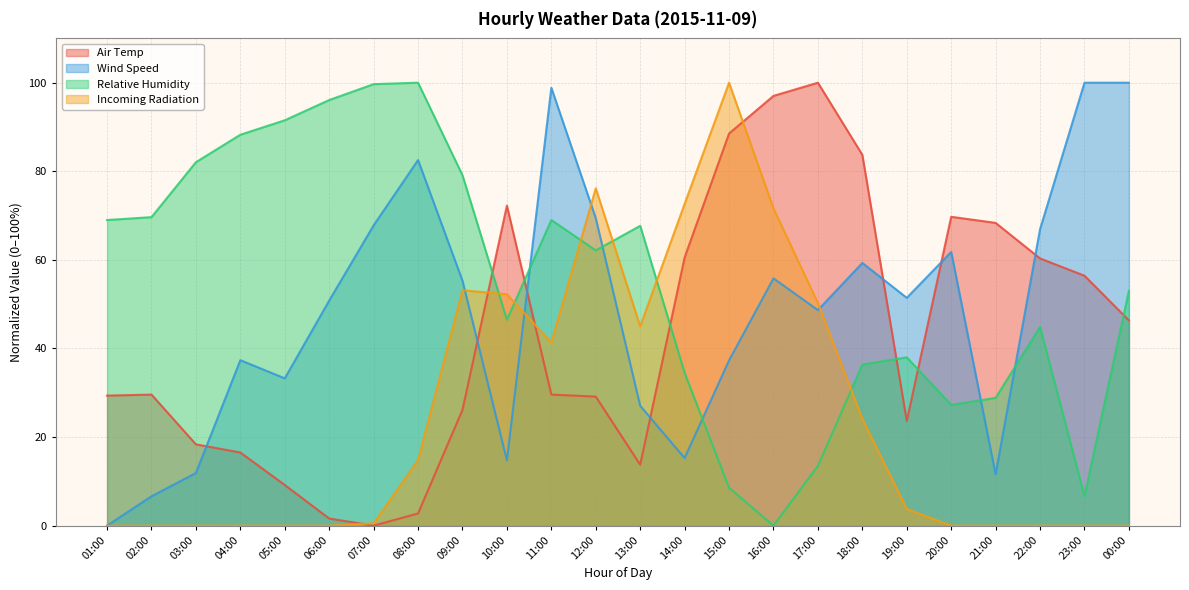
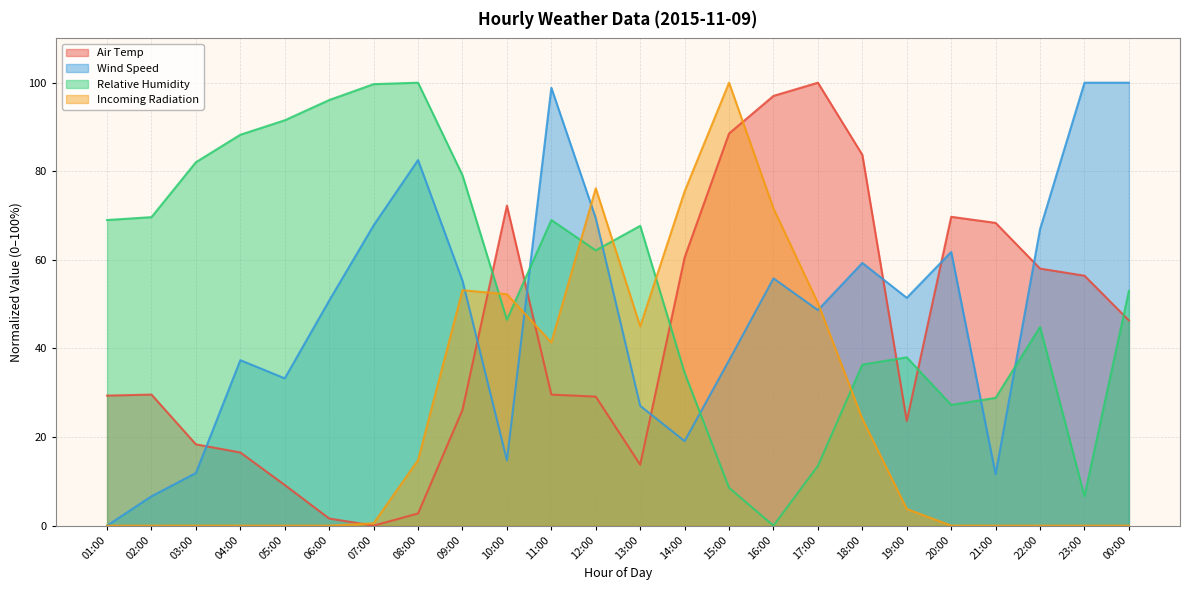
Wind Speed, 14:00: 15 -> 19
Incoming Radiation, 14:00: 73 -> 75
Air Temp, 22:00: 60 -> 58
